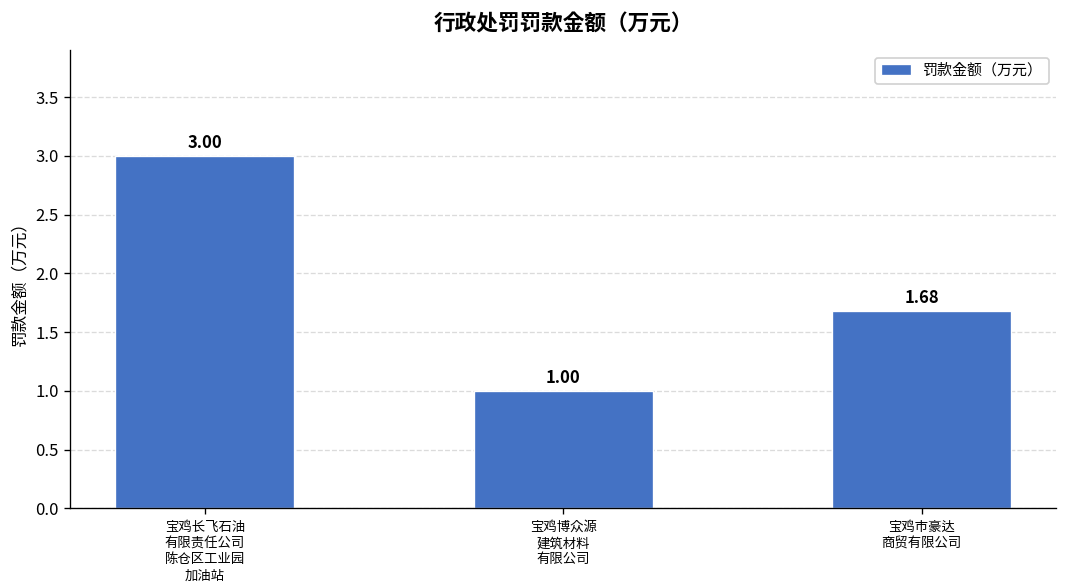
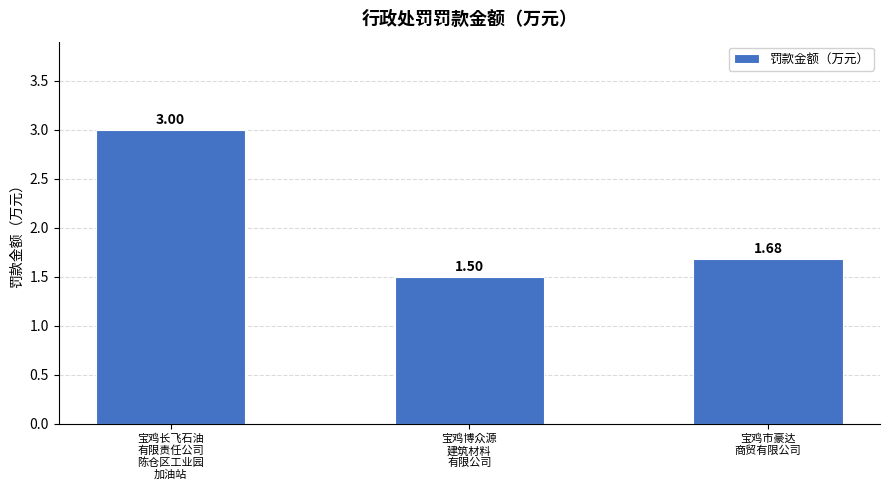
宝鸡博众源 建筑材料 有限公司: 1.00 -> 1.50
